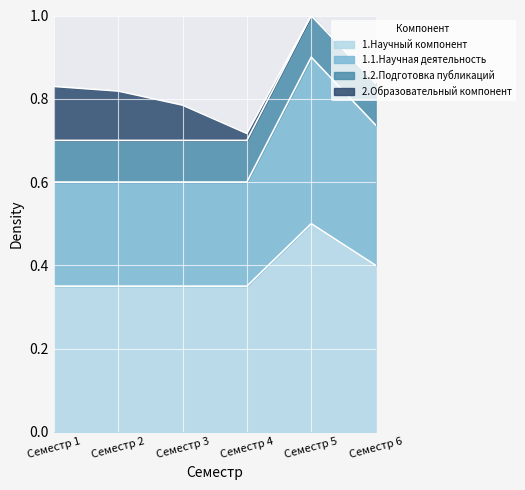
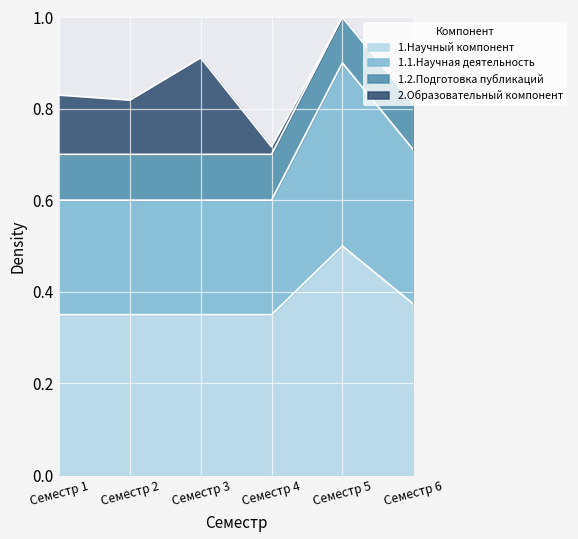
2.Образовательный компонент, Семестр 3: 0.08 -> 0.21
1.Научный компонент, Семестр 6: 0.40 -> 0.37
